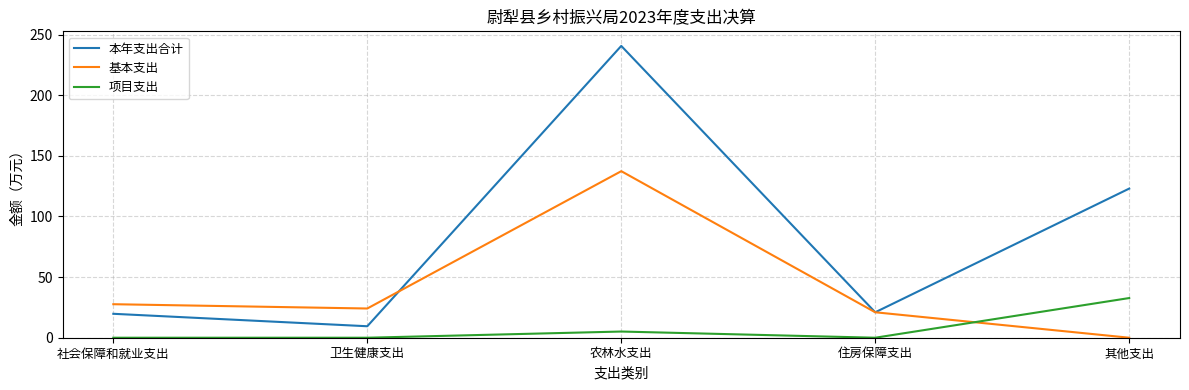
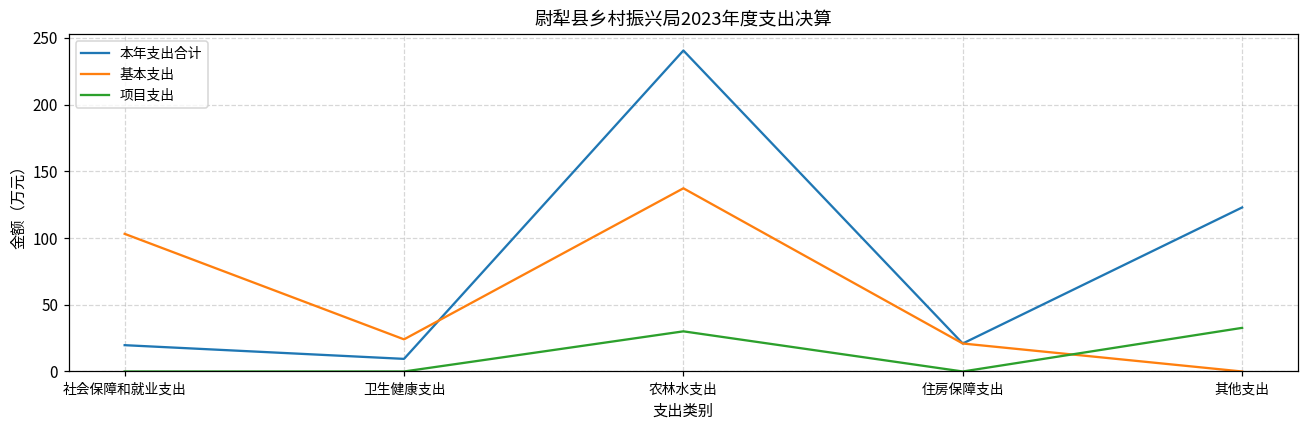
基本支出, 社会保障和就业支出: 28 -> 103
项目支出, 农林水支出: 5 -> 30
